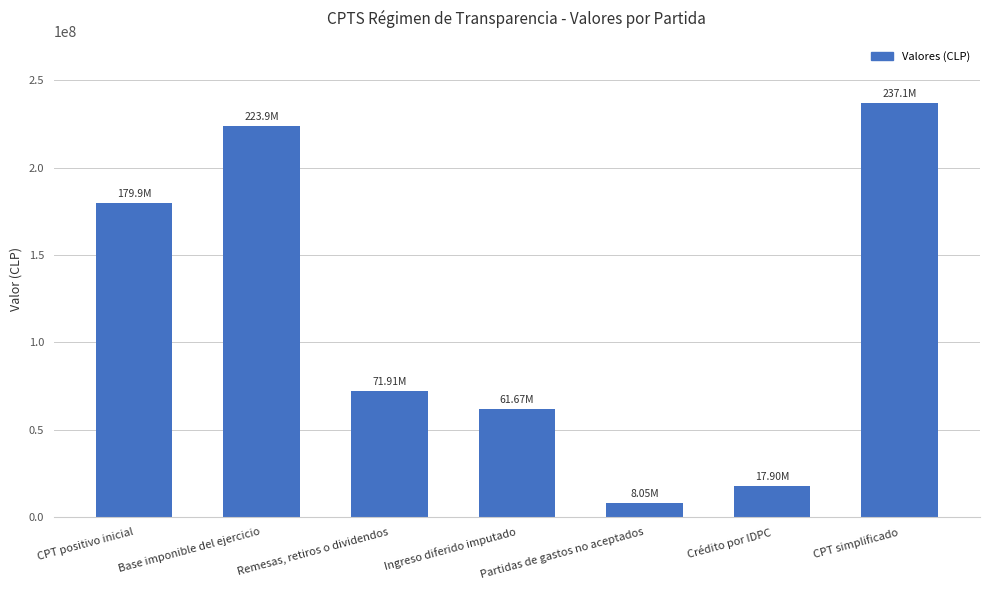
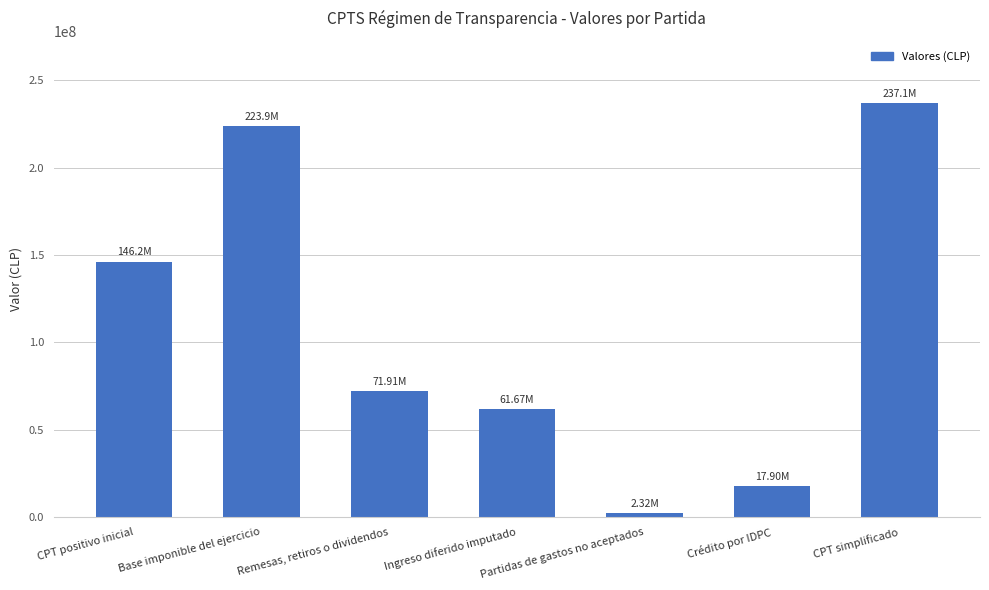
CPT positivo inicial: 179.9M -> 146.2M
Partidas de gastos no aceptados: 8.05M -> 2.32M
